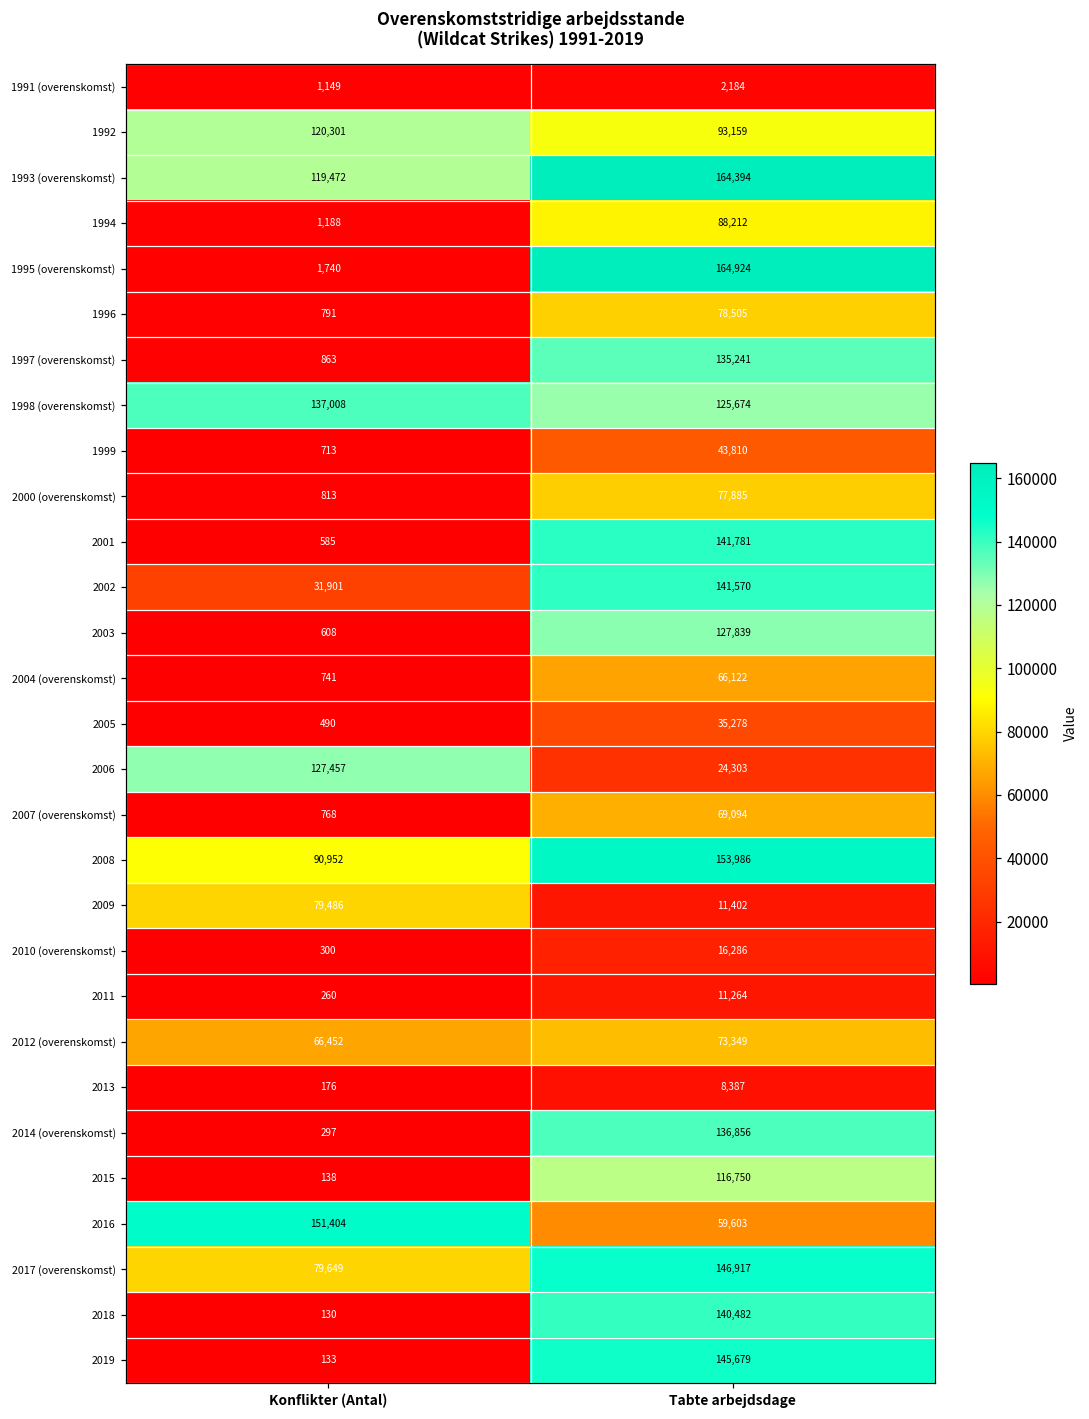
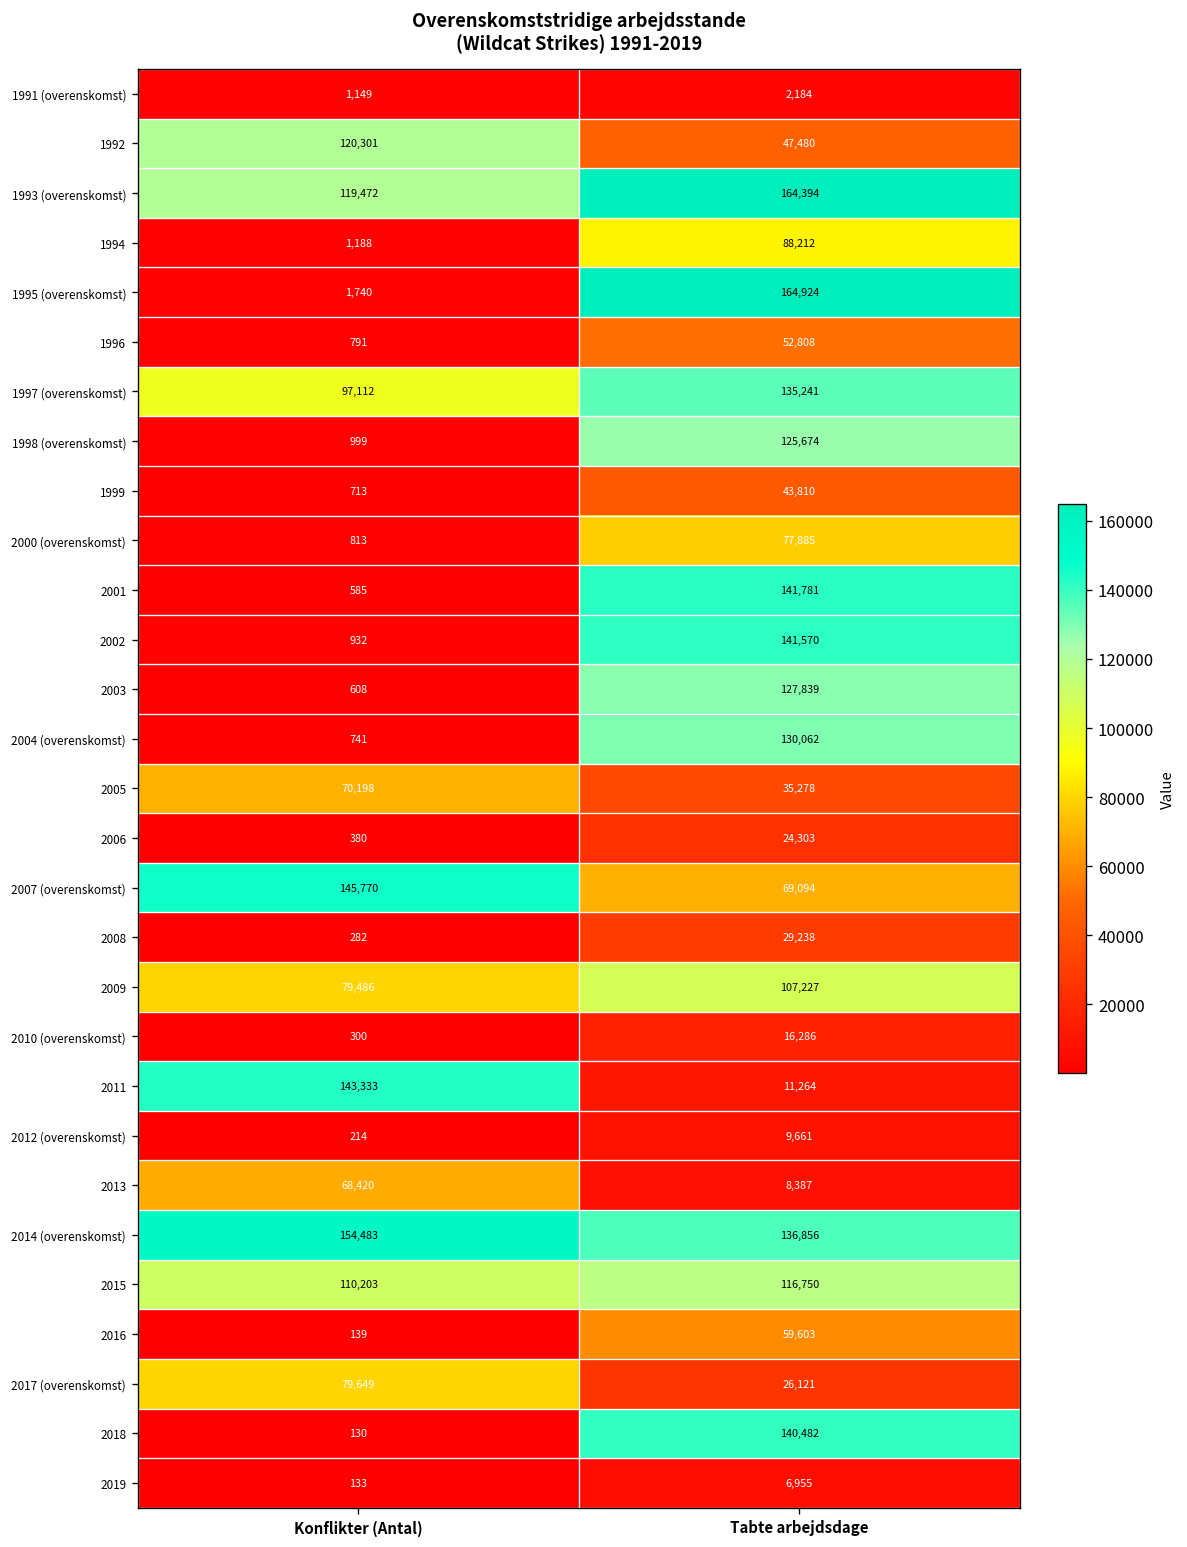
1992, Tabte arbejdsdage: 93,159 -> 47,480
1996, Tabte arbejdsdage: 78,505 -> 52,808
1997 (overenskomst), Konflikter (Antal): 863 -> 97,112
1998 (overenskomst), Konflikter (Antal): 137,008 -> 999
2002, Konflikter (Antal): 31,901 -> 932
2004 (overenskomst), Tabte arbejdsdage: 66,122 -> 130,062
2005, Konflikter (Antal): 490 -> 70,198
2006, Konflikter (Antal): 127,457 -> 380
2007 (overenskomst), Konflikter (Antal): 768 -> 145,770
2008, Konflikter (Antal): 90,952 -> 282
2008, Tabte arbejdsdage: 153,986 -> 29,238
2009, Tabte arbejdsdage: 11,402 -> 107,227
2011, Konflikter (Antal): 260 -> 143,333
2012 (overenskomst), Konflikter (Antal): 66,452 -> 214
2012 (overenskomst), Tabte arbejdsdage: 73,349 -> 9,661
2013, Konflikter (Antal): 176 -> 68,420
2014 (overenskomst), Konflikter (Antal): 297 -> 154,483
2015, Konflikter (Antal): 138 -> 110,203
2016, Konflikter (Antal): 151,404 -> 139
2017 (overenskomst), Tabte arbejdsdage: 146,917 -> 26,121
2019, Tabte arbejdsdage: 145,679 -> 6,955
